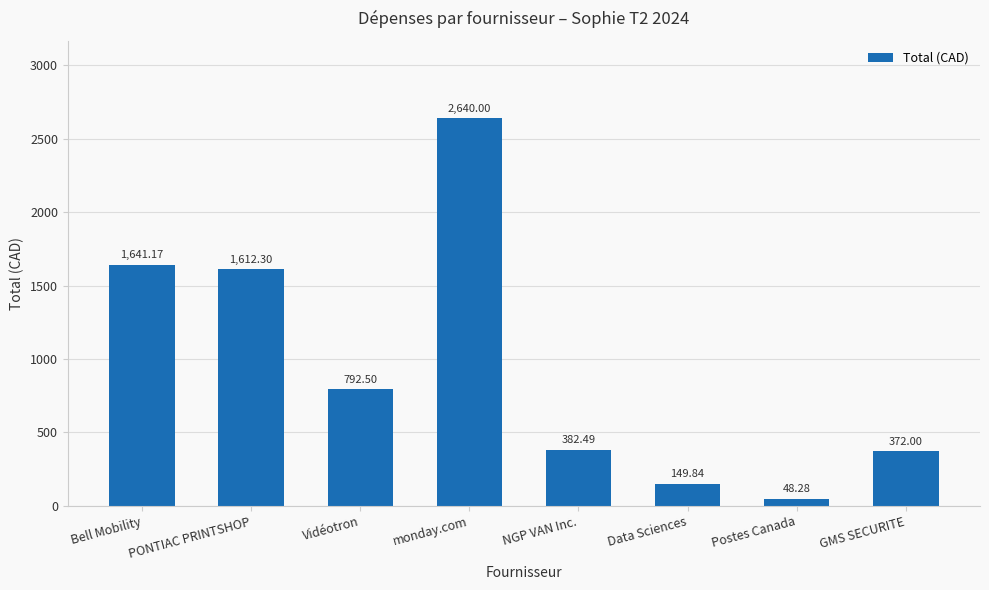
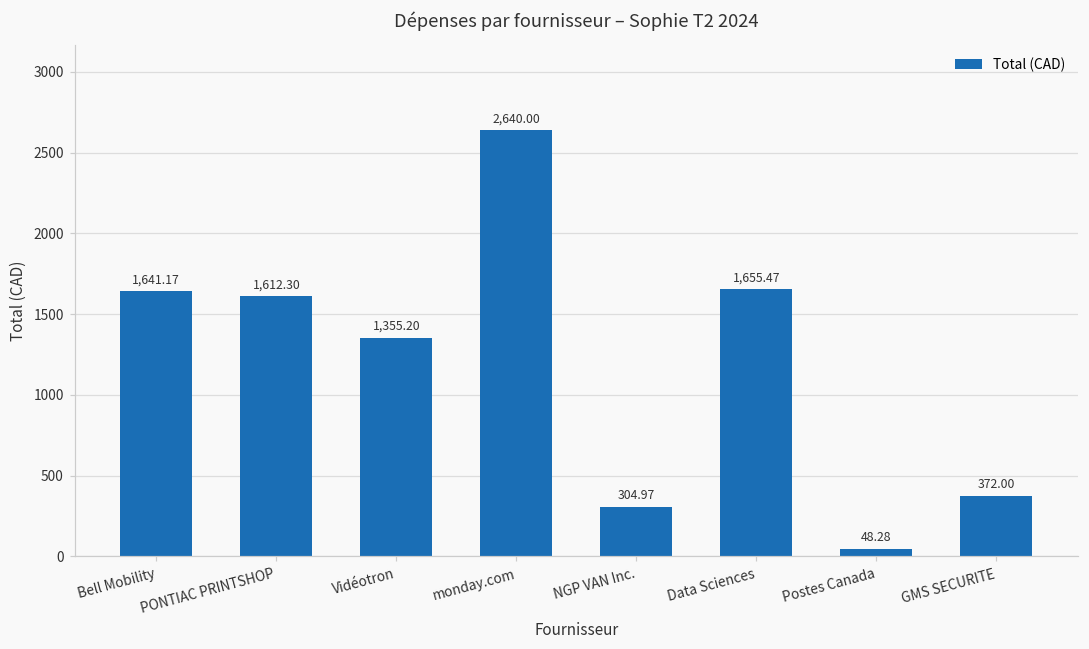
Vidéotron: 792.50 -> 1,355.20
NGP VAN Inc.: 382.49 -> 304.97
Data Sciences: 149.84 -> 1,655.47
